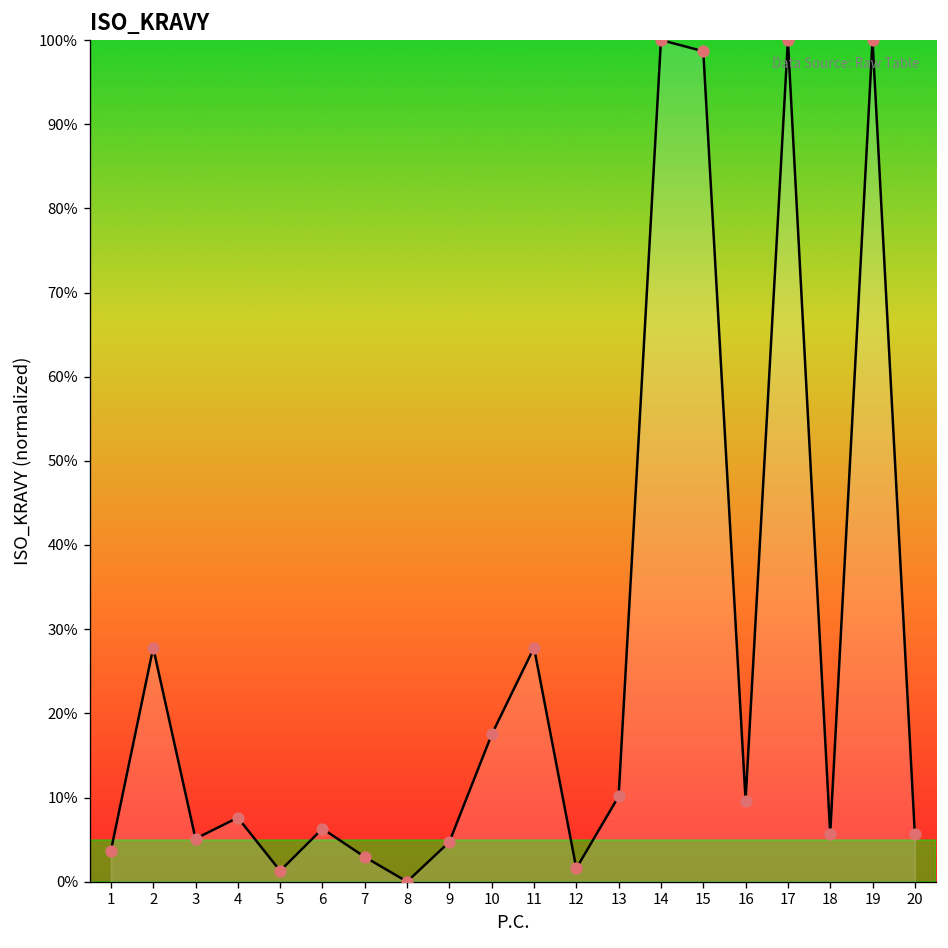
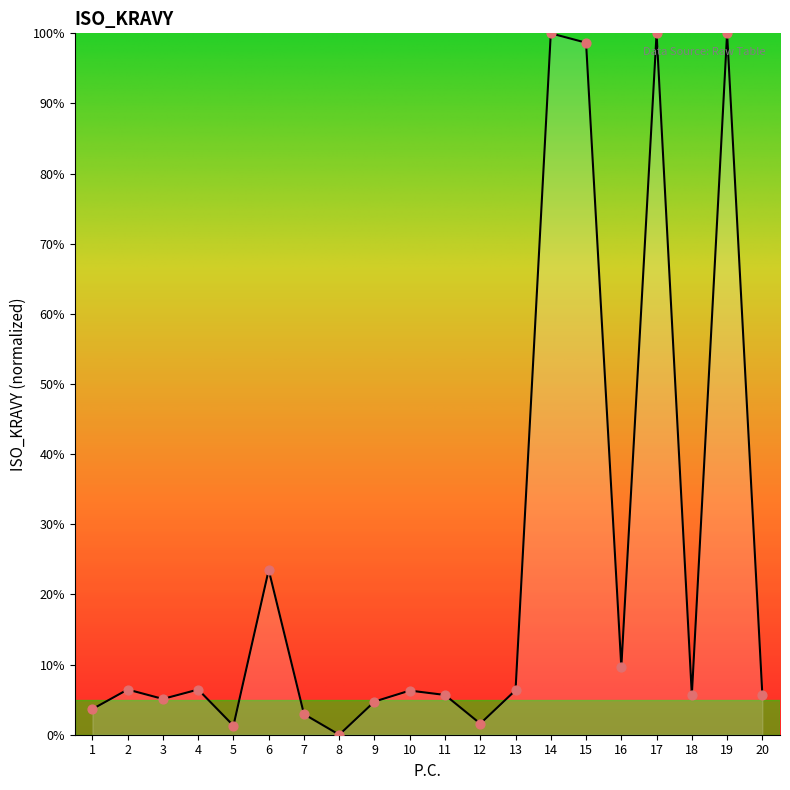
2: 28% -> 6%
4: 8% -> 6%
6: 6% -> 23%
10: 17% -> 6%
11: 28% -> 6%
13: 10% -> 6%
